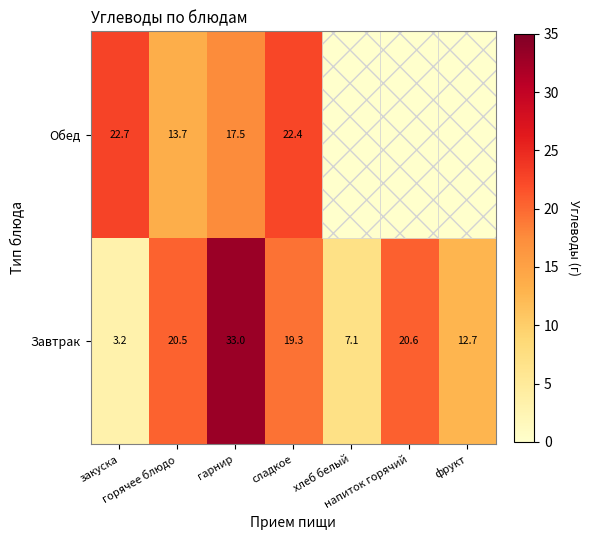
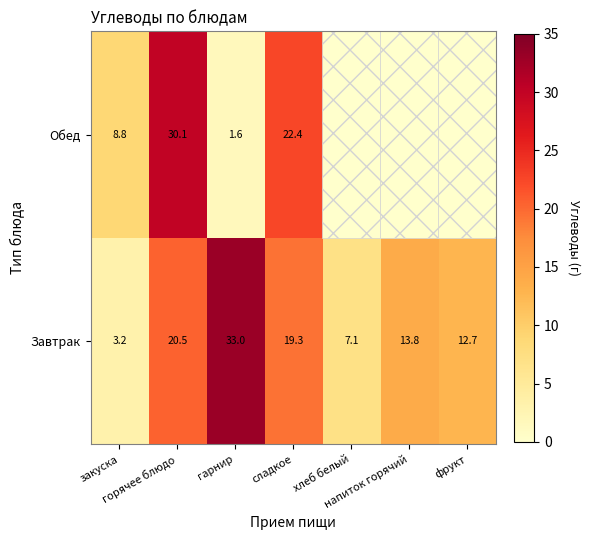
Обед, закуска: 22.7 -> 8.8
Обед, горячее блюдо: 13.7 -> 30.1
Обед, гарнир: 17.5 -> 1.6
Завтрак, напиток горячий: 20.6 -> 13.8
